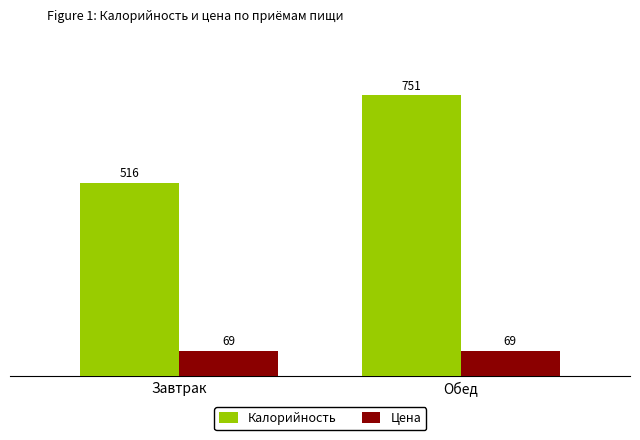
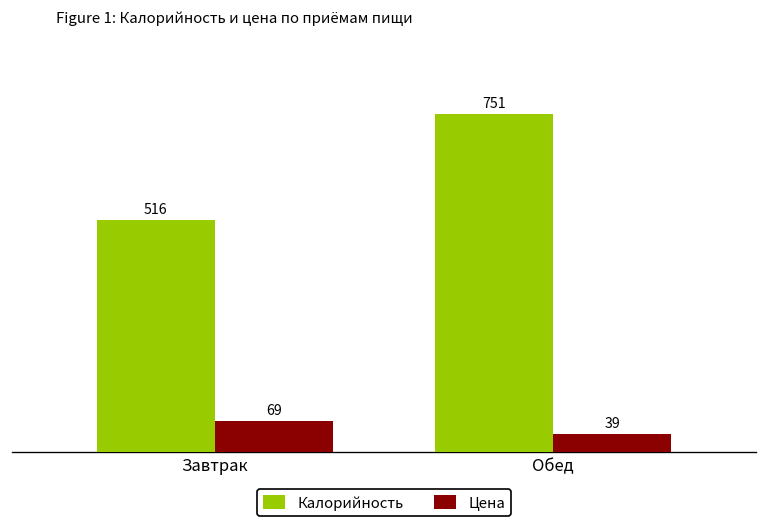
Цена, Обед: 69 -> 39
